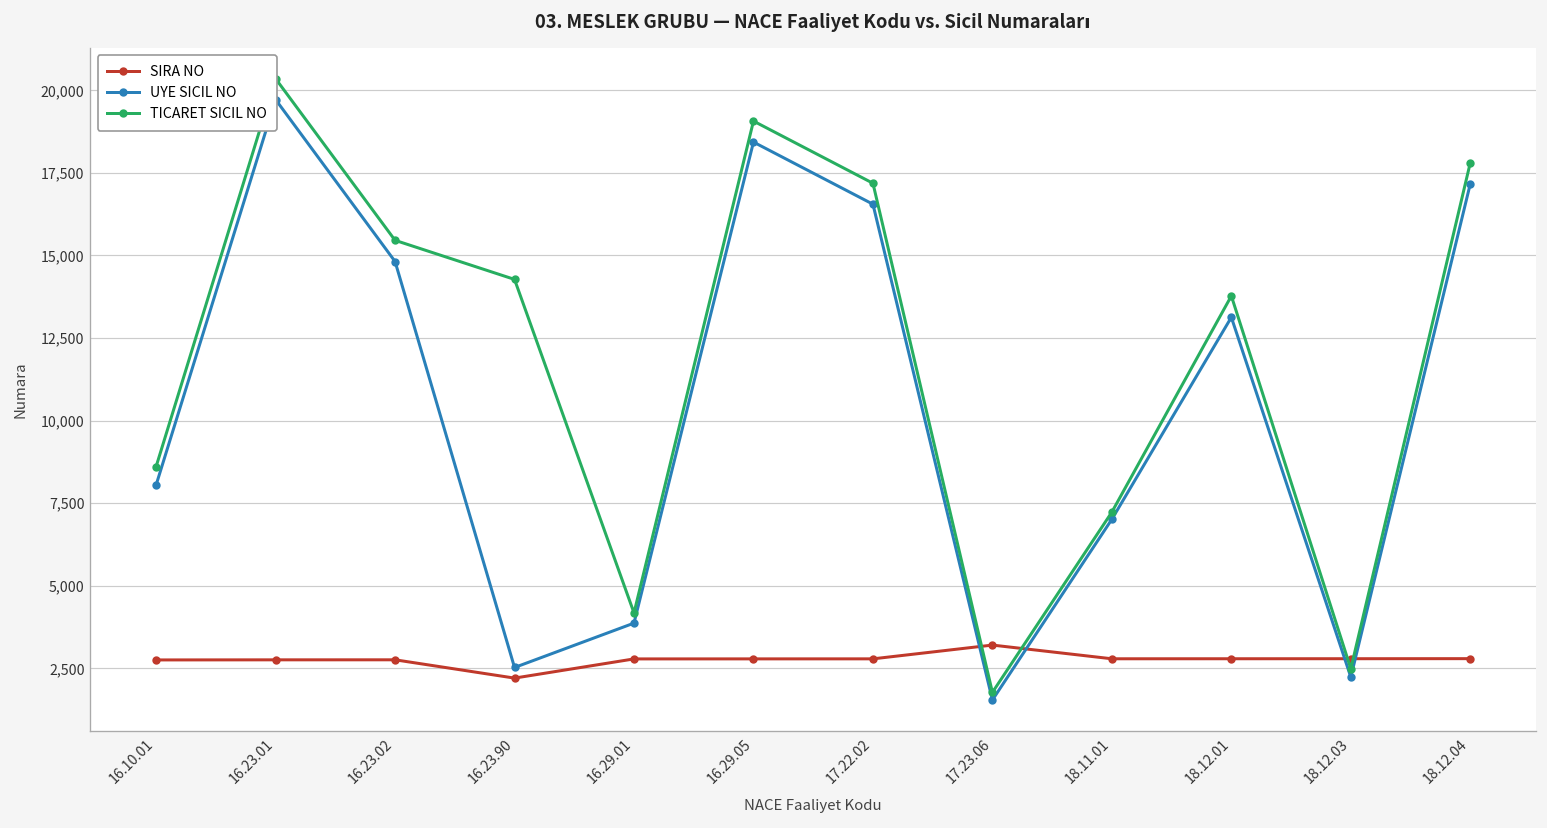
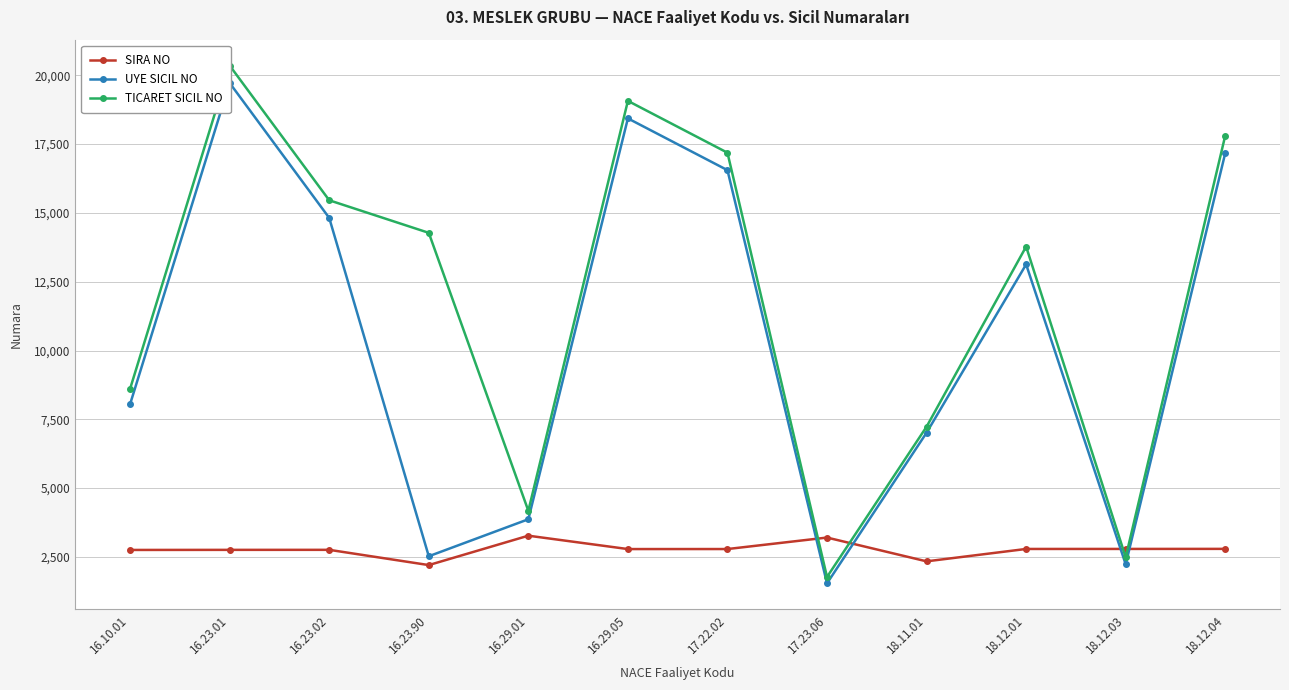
SIRA NO, 16.29.01: 2,800 -> 3,300
SIRA NO, 18.11.01: 2,800 -> 2,300
